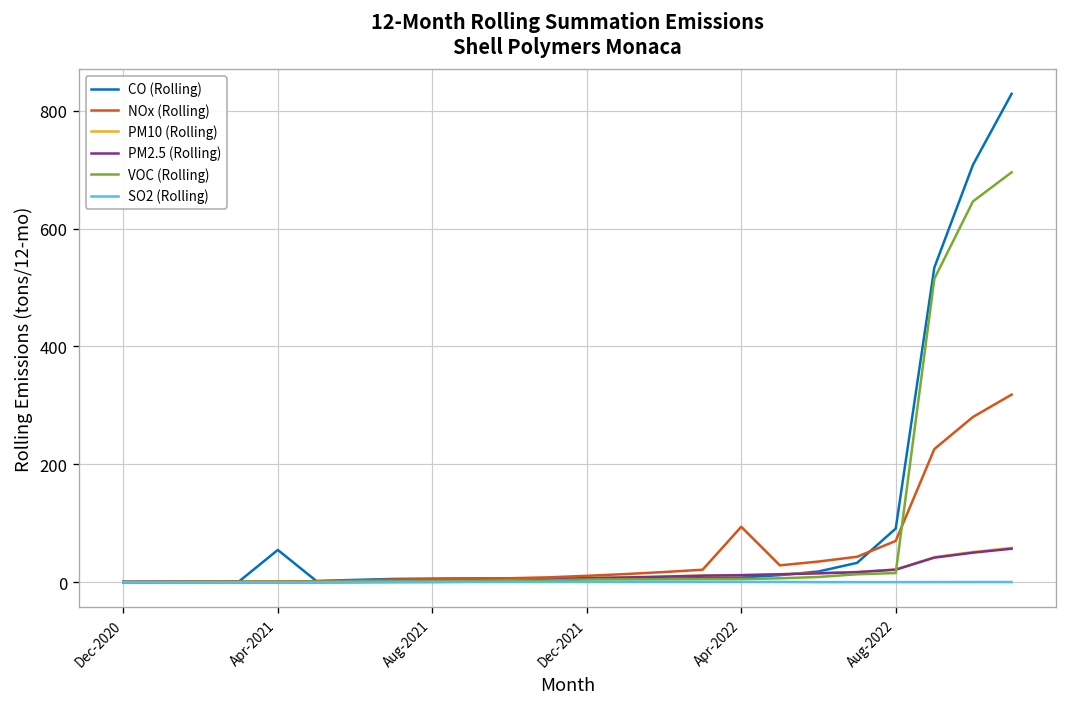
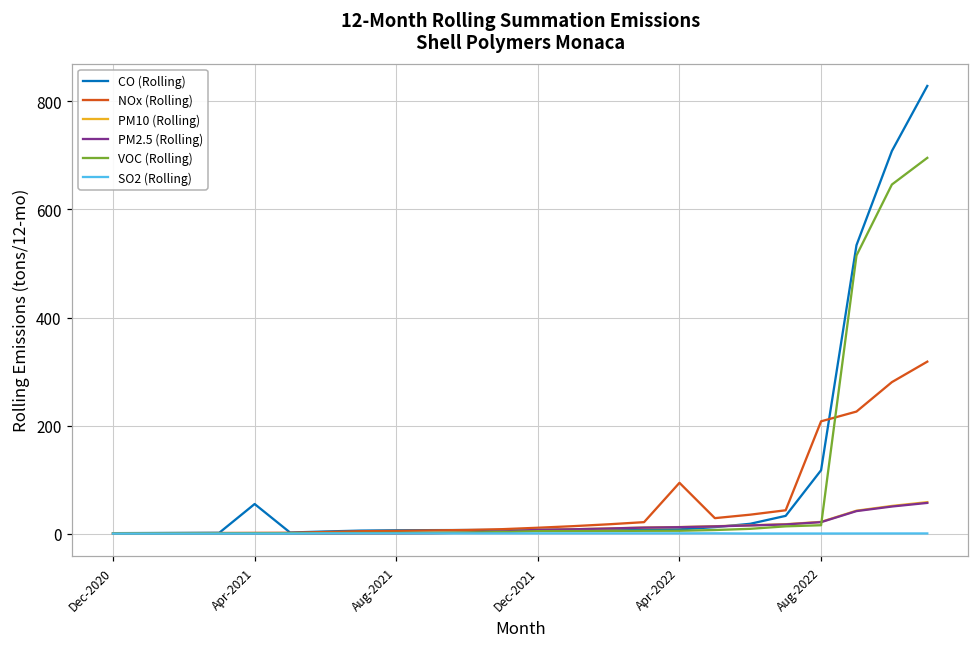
CO (Rolling), Aug-2022: 90 -> 120
NOx (Rolling), Aug-2022: 70 -> 210
